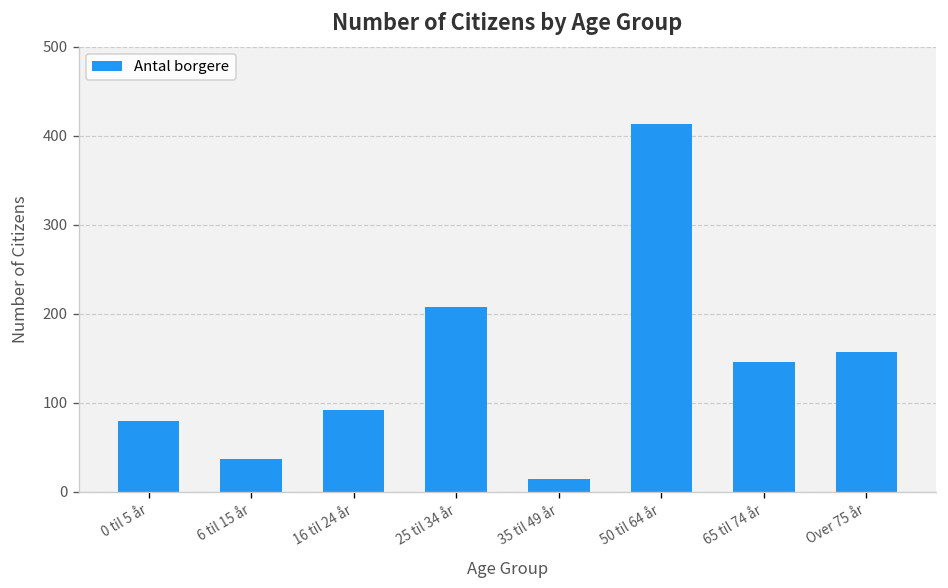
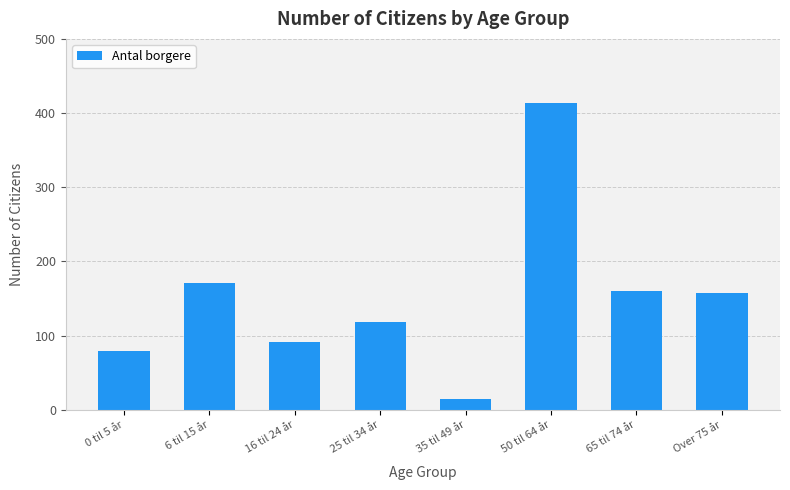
6 til 15 år: 40 -> 170
25 til 34 år: 210 -> 120
65 til 74 år: 150 -> 160
